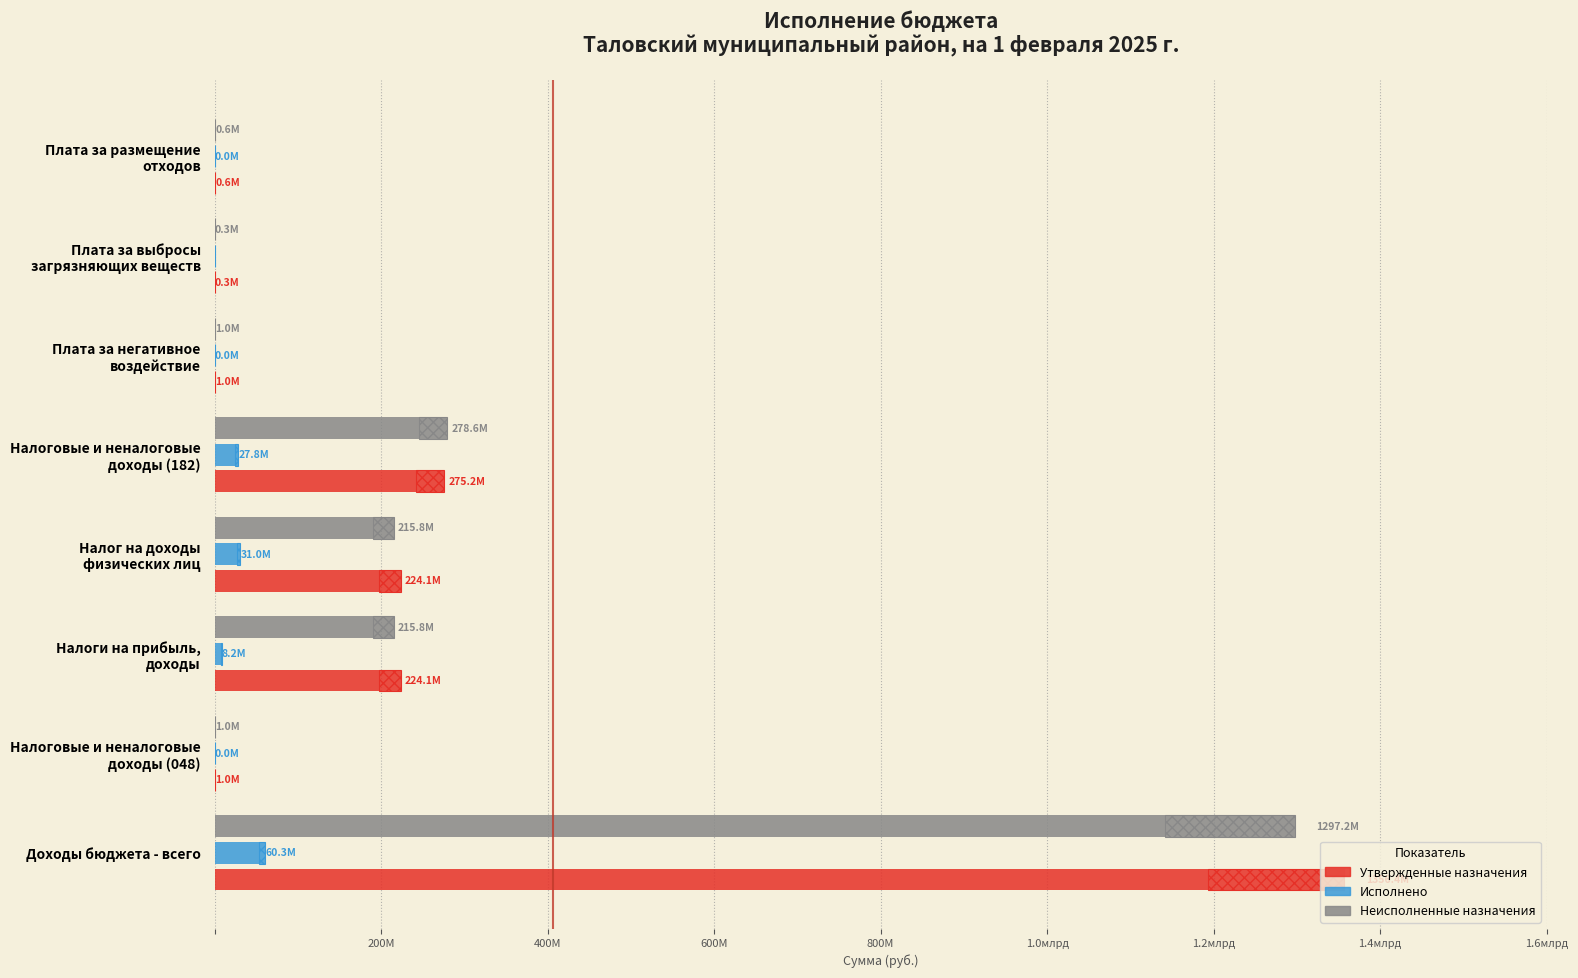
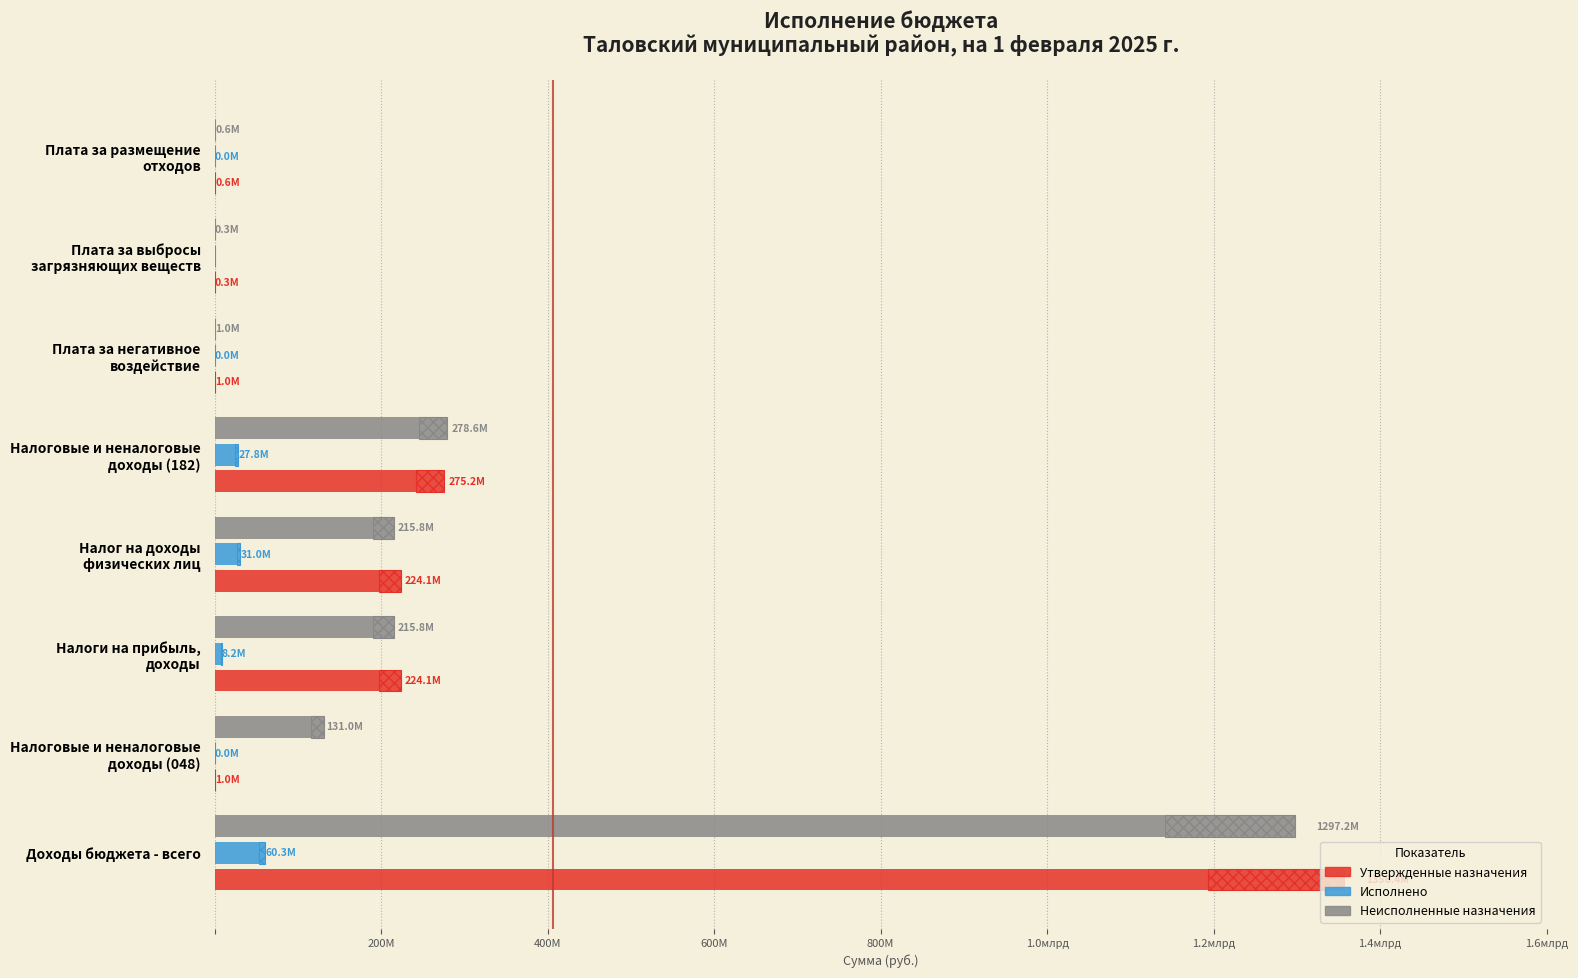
Неисполненные назначения, Налоговые и неналоговые доходы (048): 1.0М -> 131.0М
